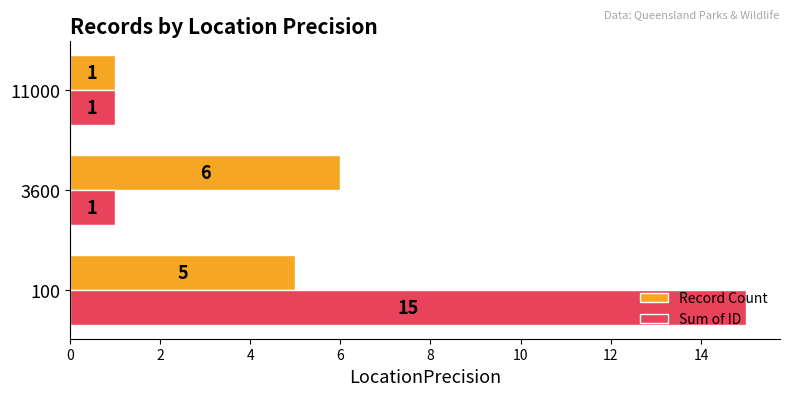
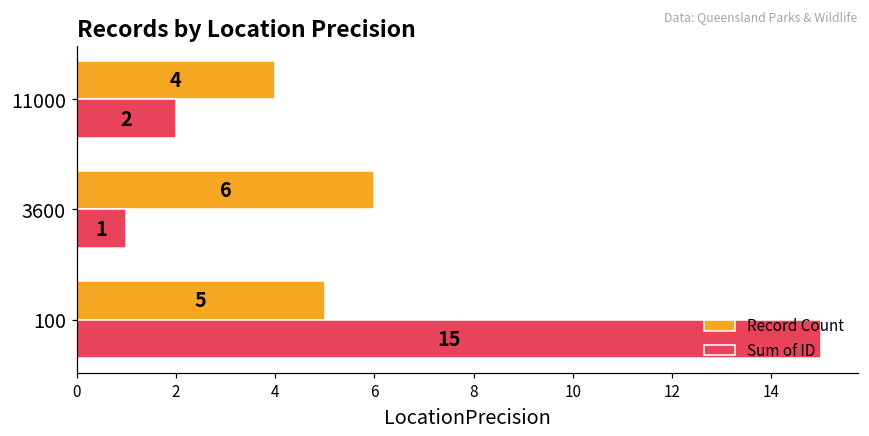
Record Count, 11000: 1 -> 4
Sum of ID, 11000: 1 -> 2
